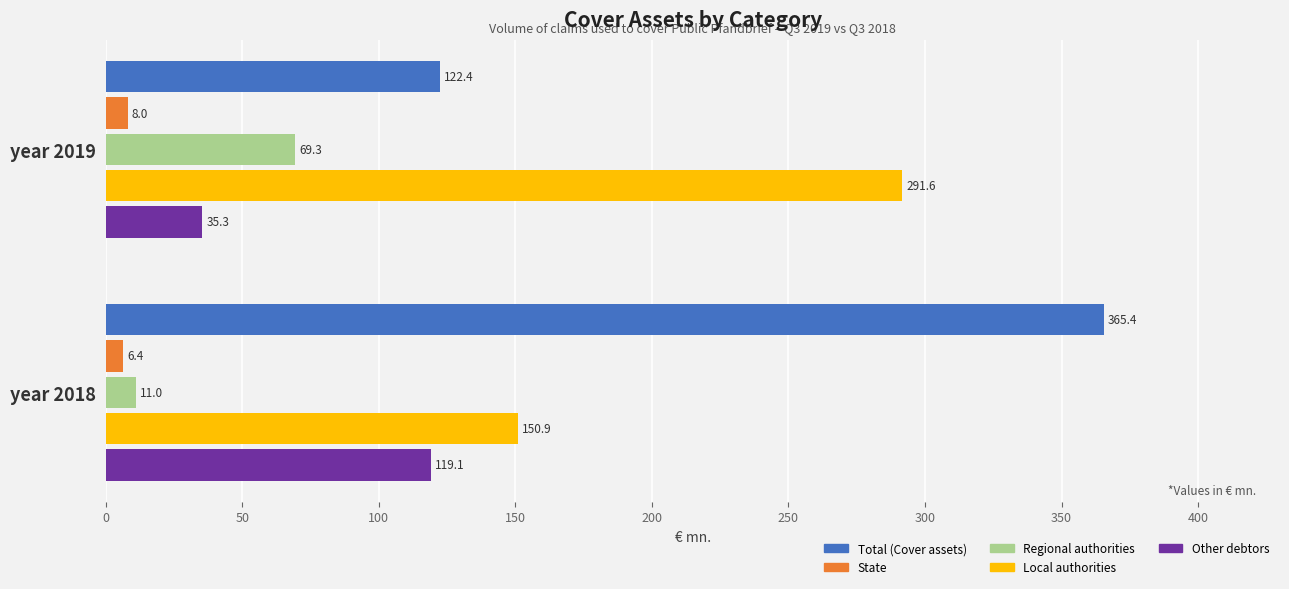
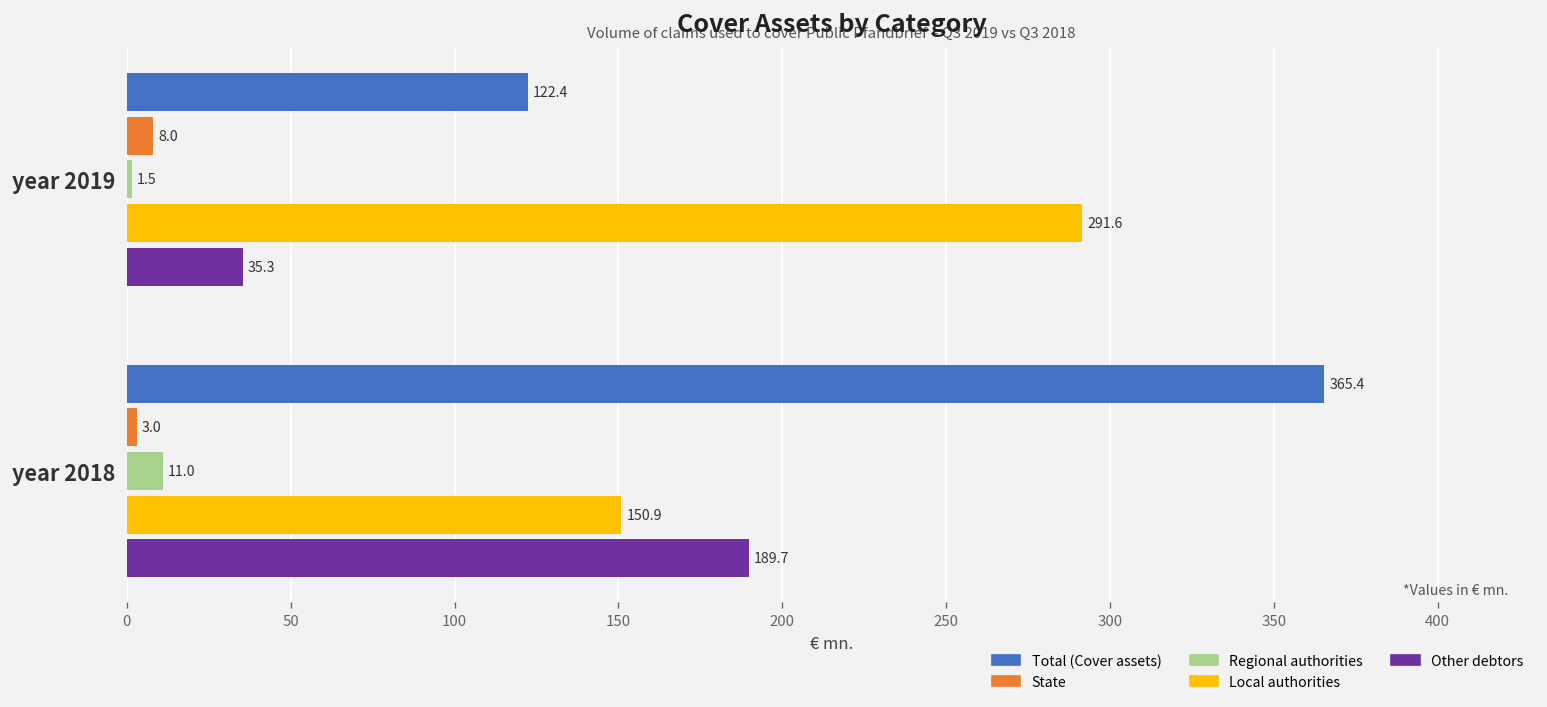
Regional authorities, year 2019: 69.3 -> 1.5
State, year 2018: 6.4 -> 3.0
Other debtors, year 2018: 119.1 -> 189.7
